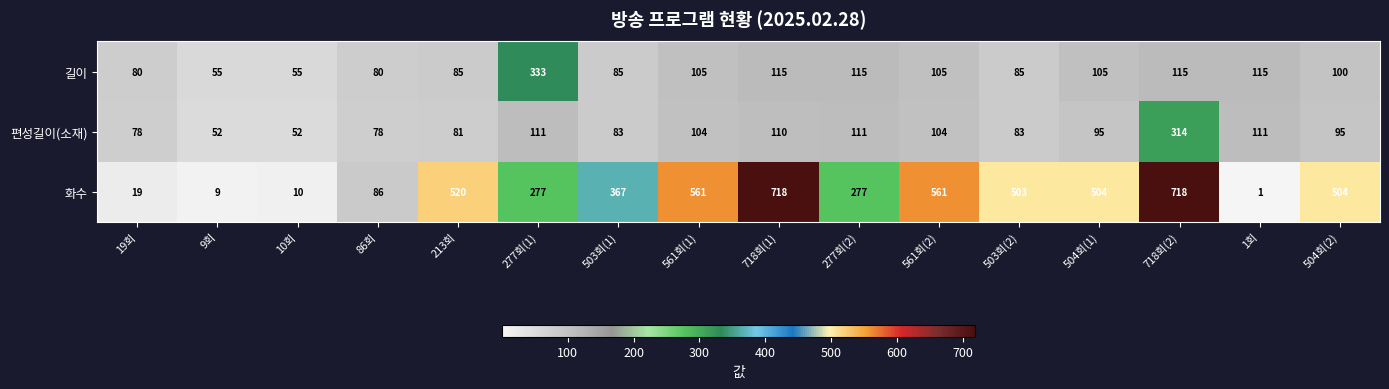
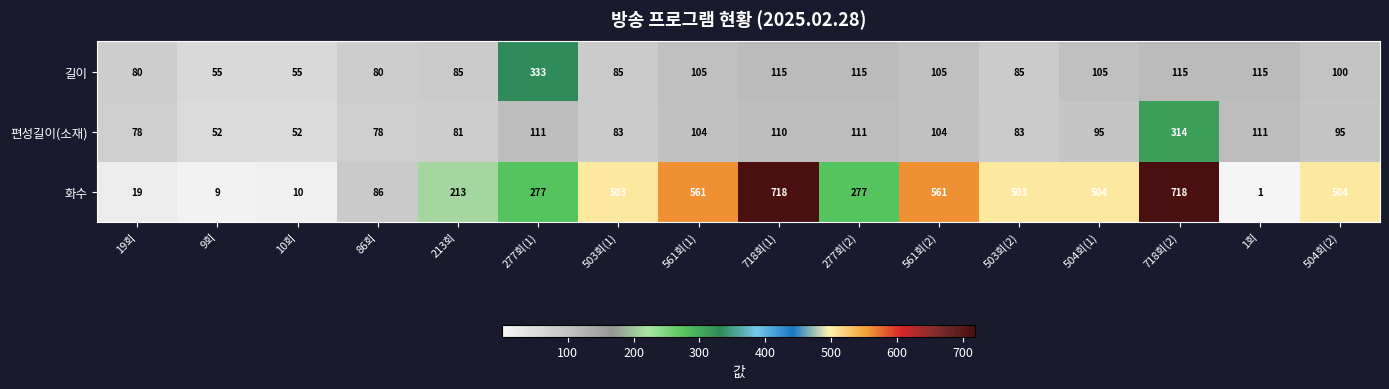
화수, 213회: 520 -> 213
화수, 503회(1): 367 -> 503
